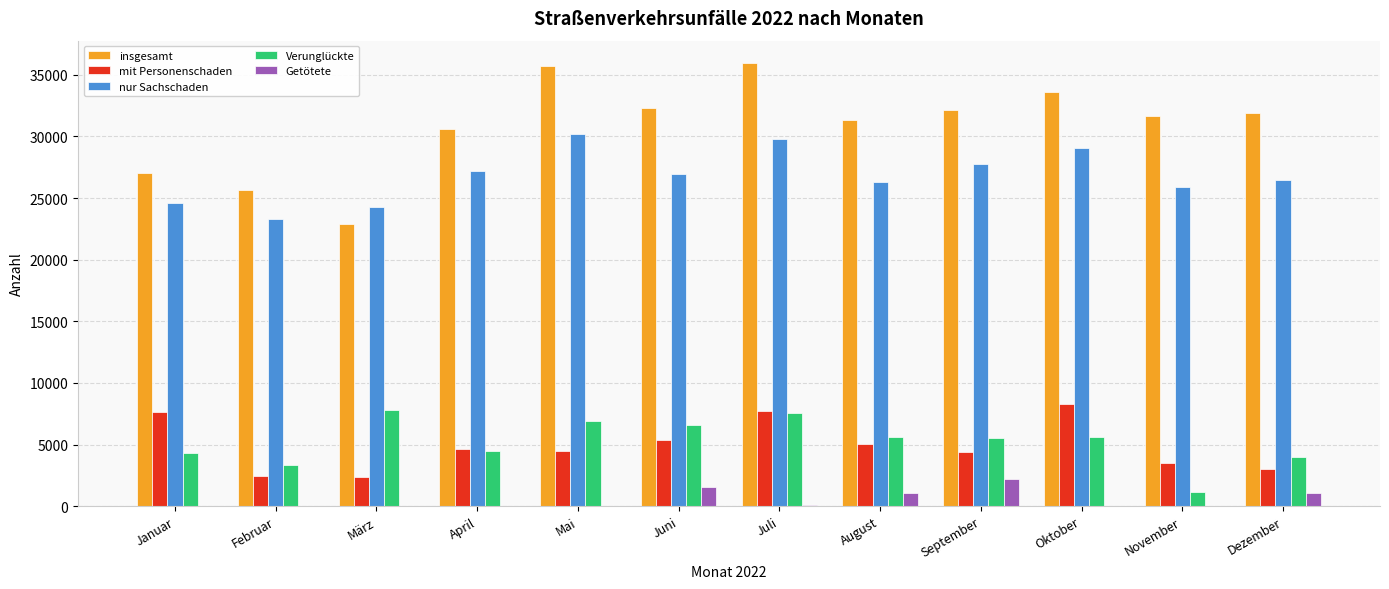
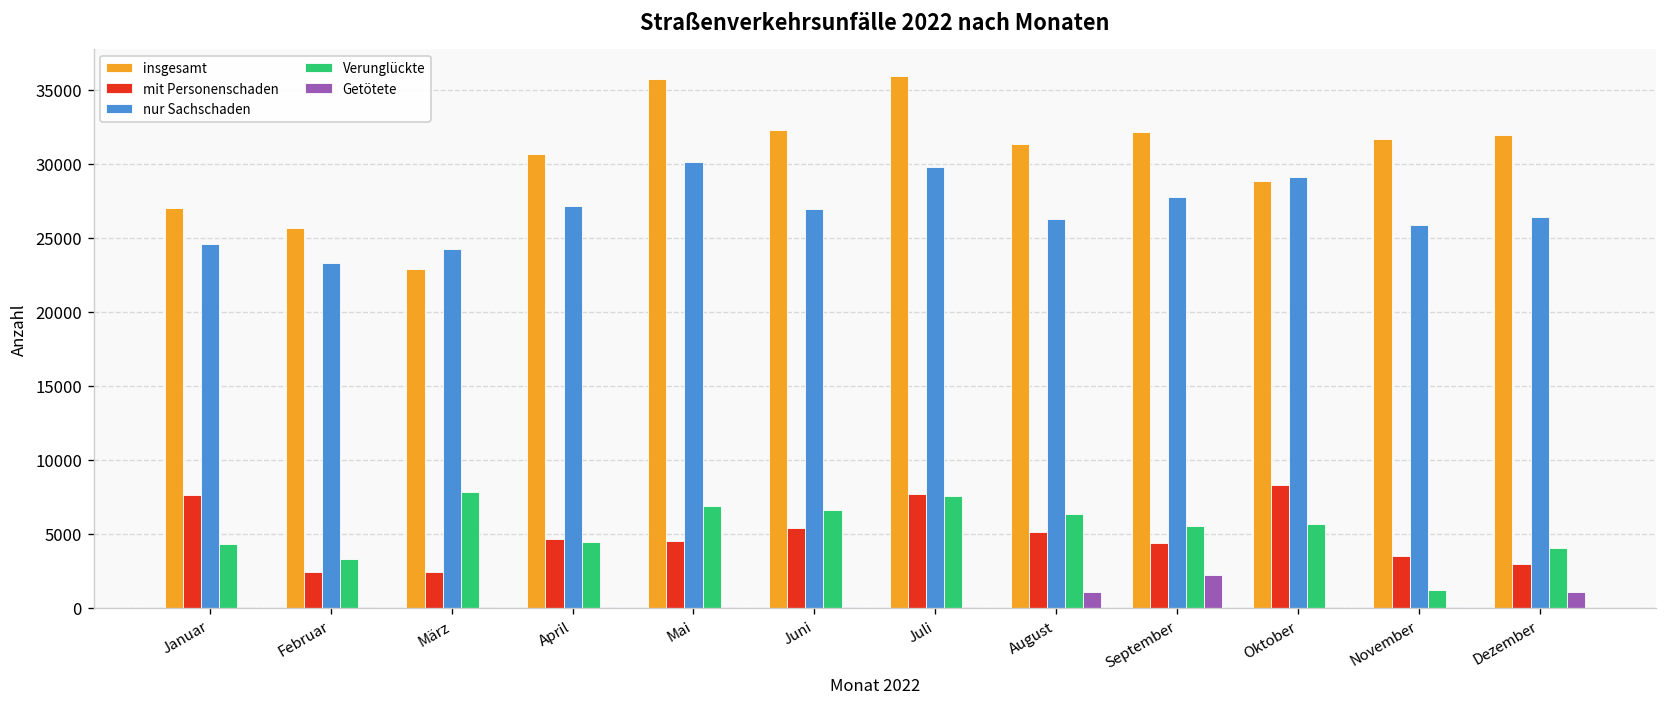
Getötete, Juni: 1600 -> 100
Verunglückte, August: 5600 -> 6300
insgesamt, Oktober: 33600 -> 28900
